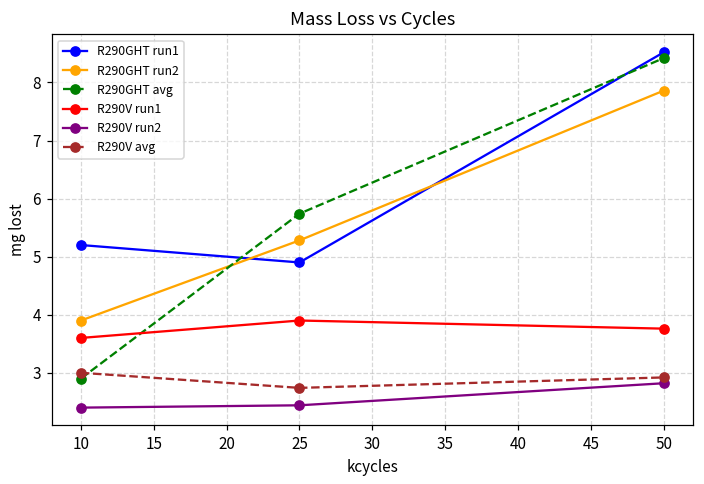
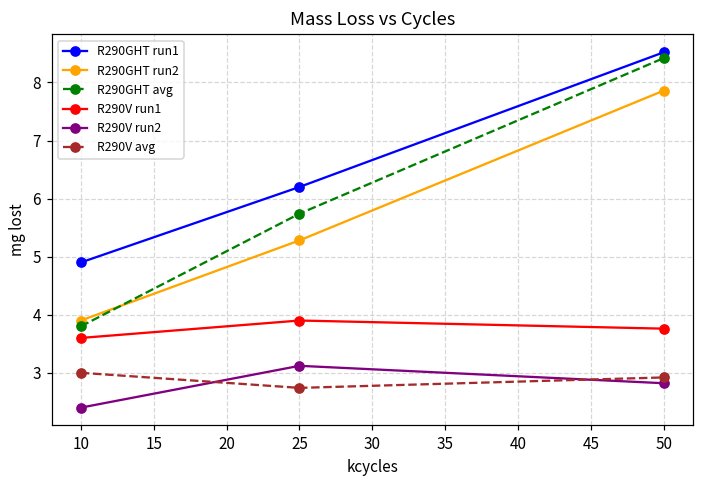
R290GHT run1, 10: 5.2 -> 4.9
R290GHT avg, 10: 2.9 -> 3.8
R290GHT run1, 25: 4.9 -> 6.2
R290V run2, 25: 2.4 -> 3.1
